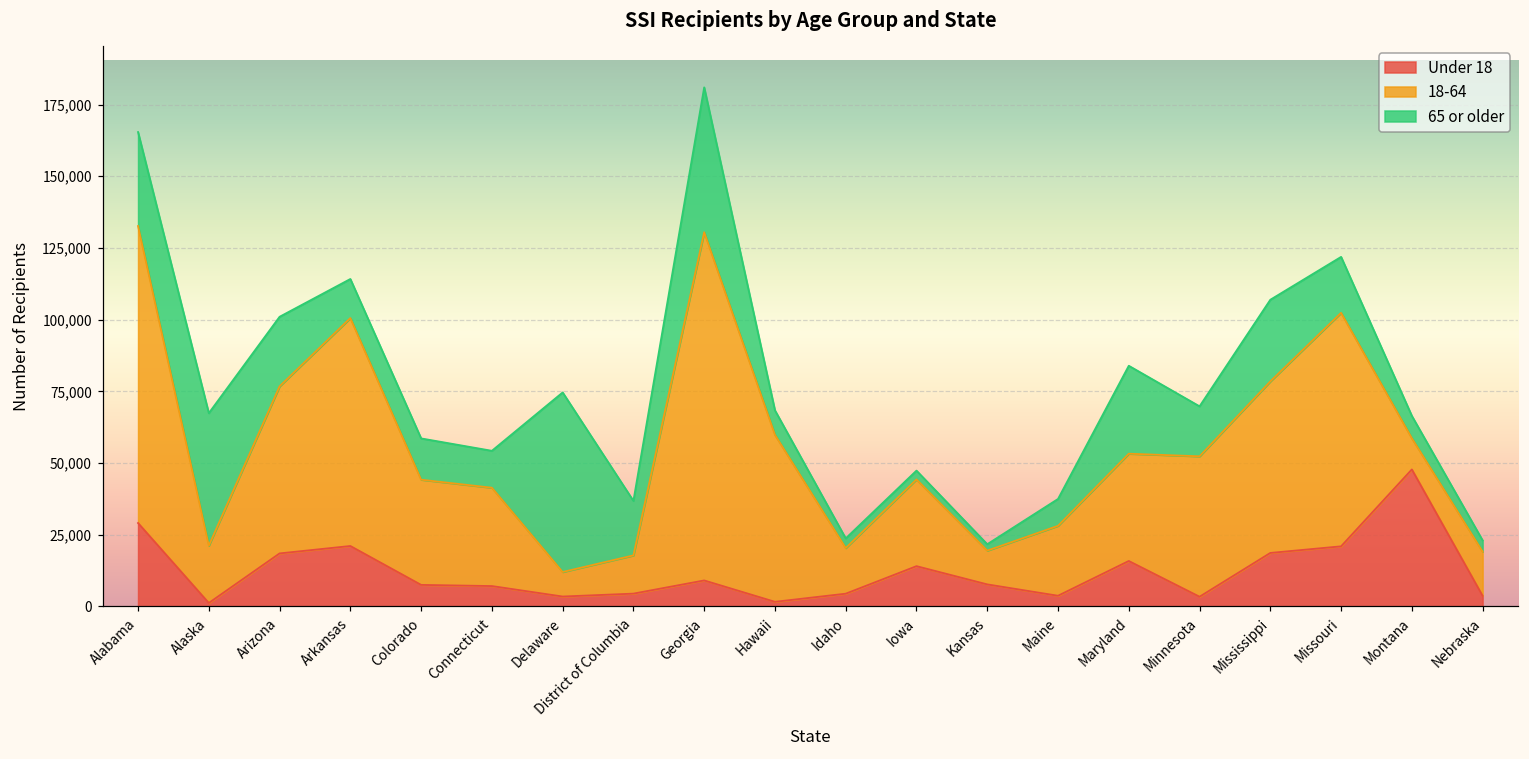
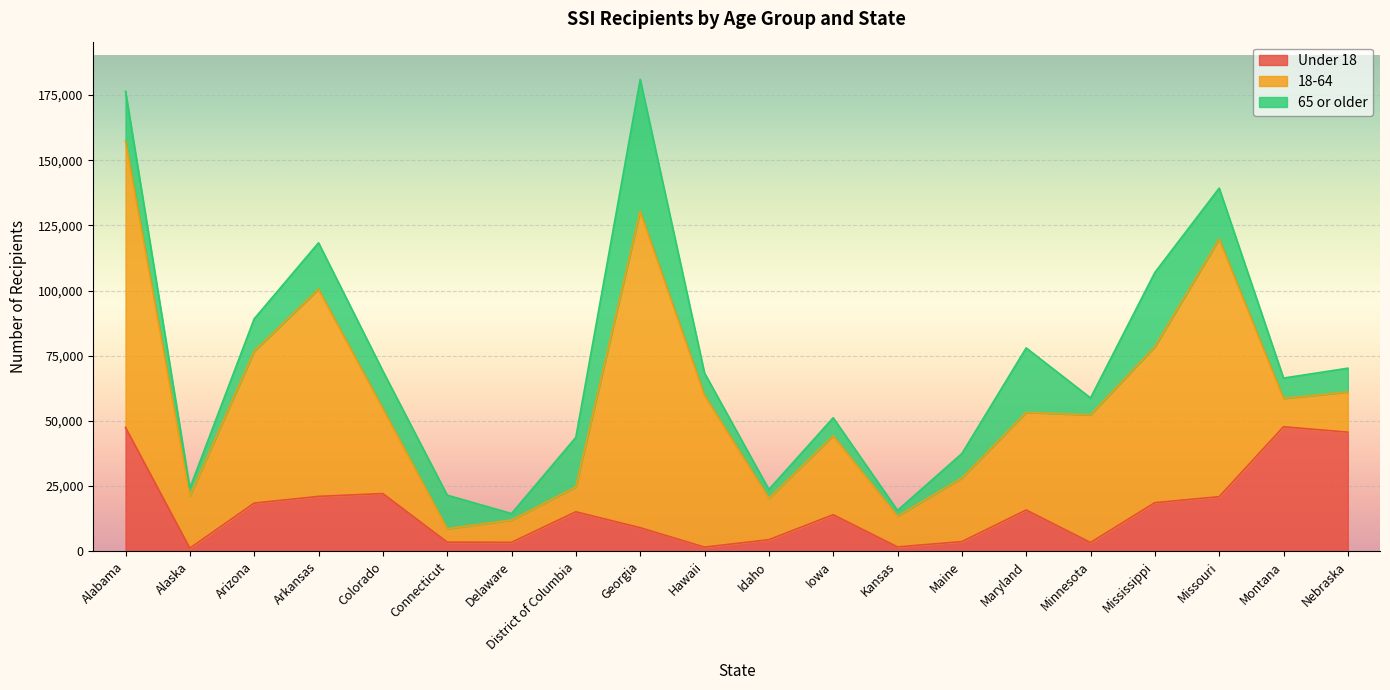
Under 18, Alabama: 29,000 -> 48,000
18-64, Alabama: 104,000 -> 110,000
65 or older, Alabama: 33,000 -> 19,000
65 or older, Alaska: 46,000 -> 3,000
65 or older, Arizona: 24,000 -> 12,000
65 or older, Arkansas: 14,000 -> 18,000
Under 18, Colorado: 8,000 -> 22,000
18-64, Colorado: 37,000 -> 33,000
Under 18, Connecticut: 7,000 -> 4,000
18-64, Connecticut: 34,000 -> 5,000
65 or older, Delaware: 63,000 -> 2,000
Under 18, District of Columbia: 4,000 -> 15,000
18-64, District of Columbia: 13,000 -> 10,000
65 or older, Iowa: 3,000 -> 7,000
Under 18, Kansas: 8,000 -> 2,000
65 or older, Maryland: 31,000 -> 25,000
65 or older, Minnesota: 17,000 -> 6,000
18-64, Missouri: 81,000 -> 99,000
Under 18, Nebraska: 4,000 -> 46,000
65 or older, Nebraska: 4,000 -> 9,000
